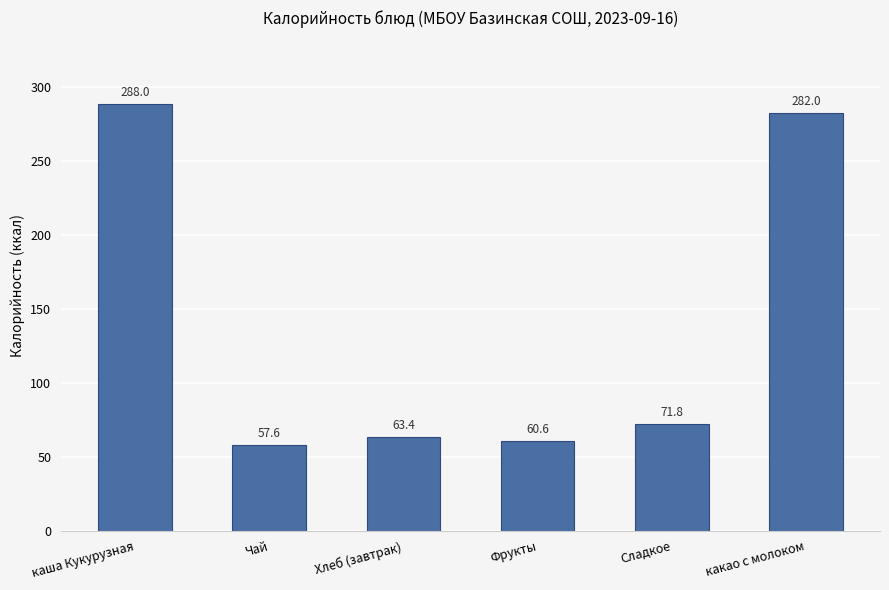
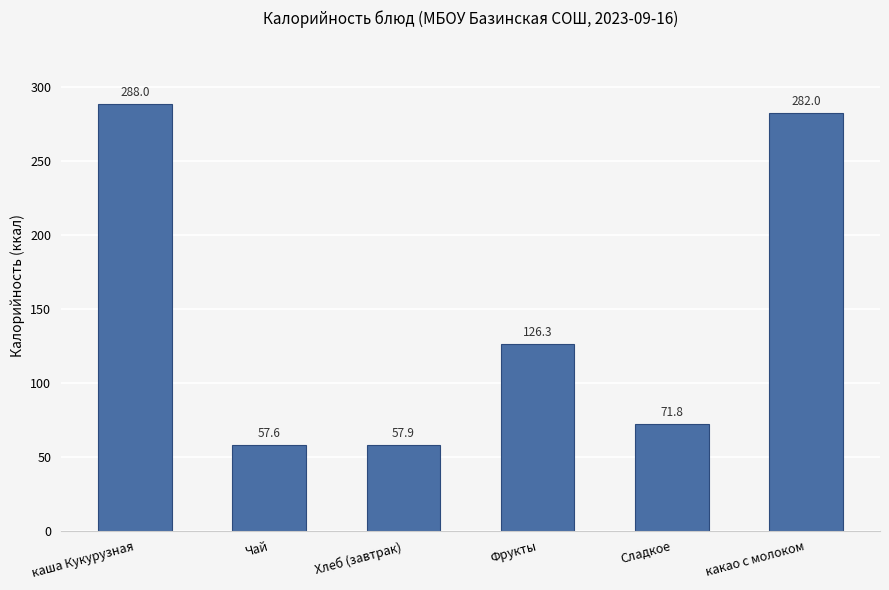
Хлеб (завтрак): 63.4 -> 57.9
Фрукты: 60.6 -> 126.3
